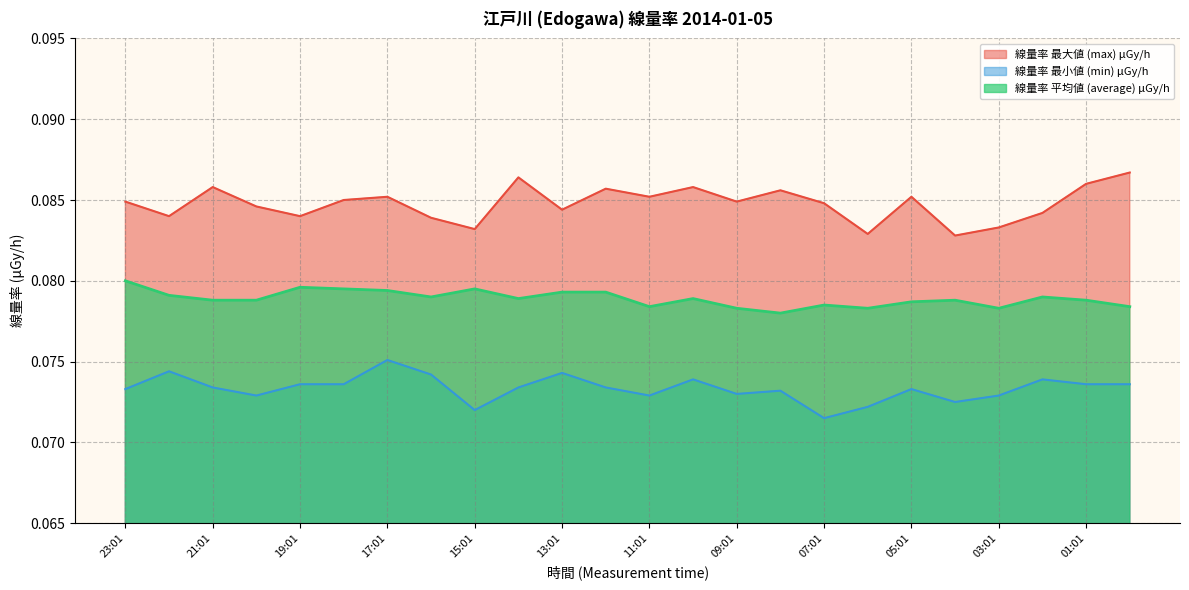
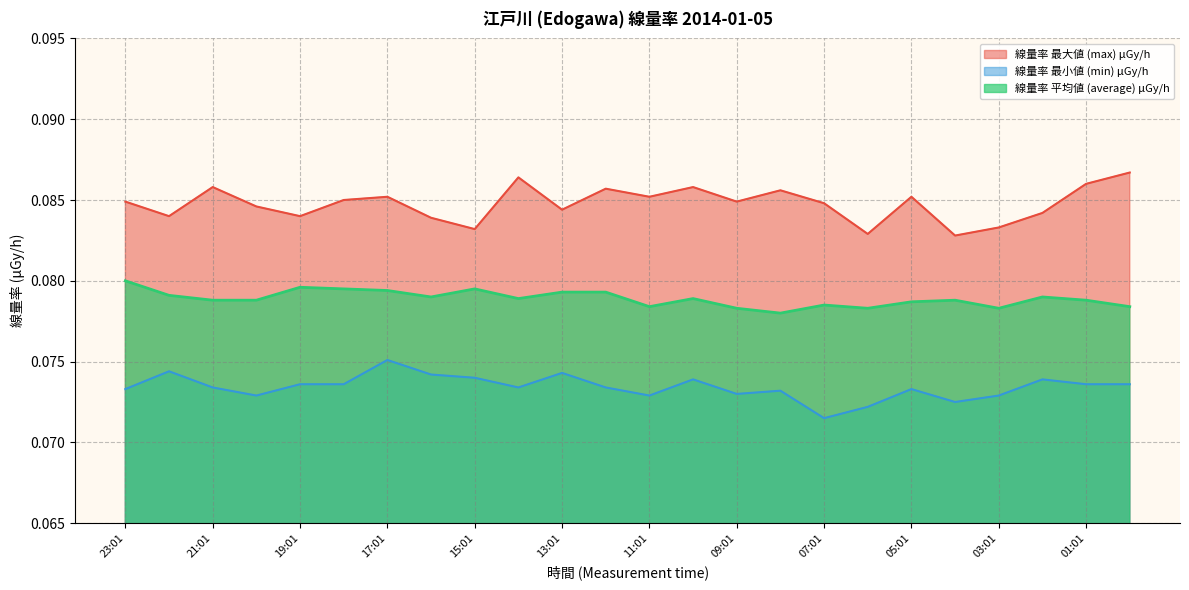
線量率 最小値 (min) μGy/h, 15:01: 0.072 -> 0.074
